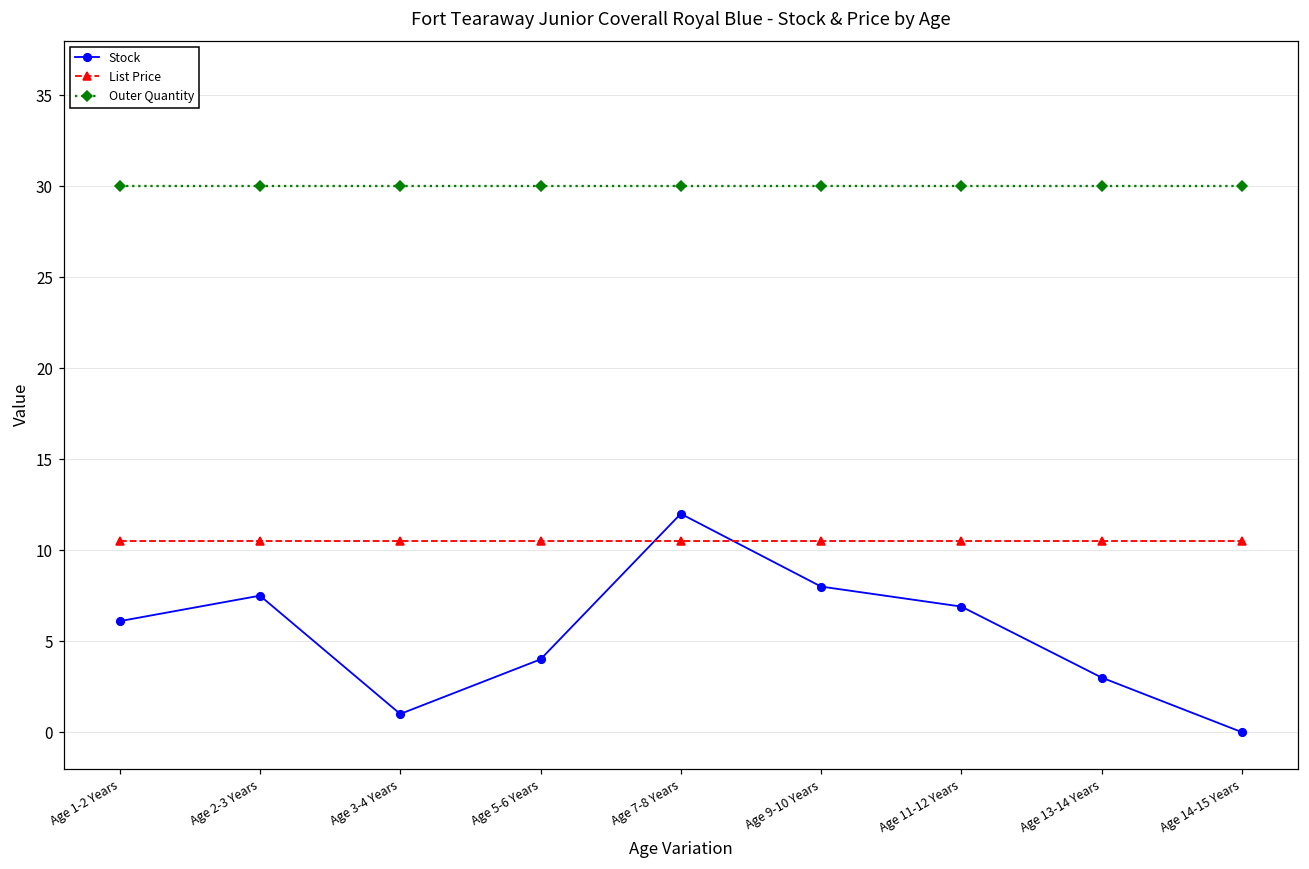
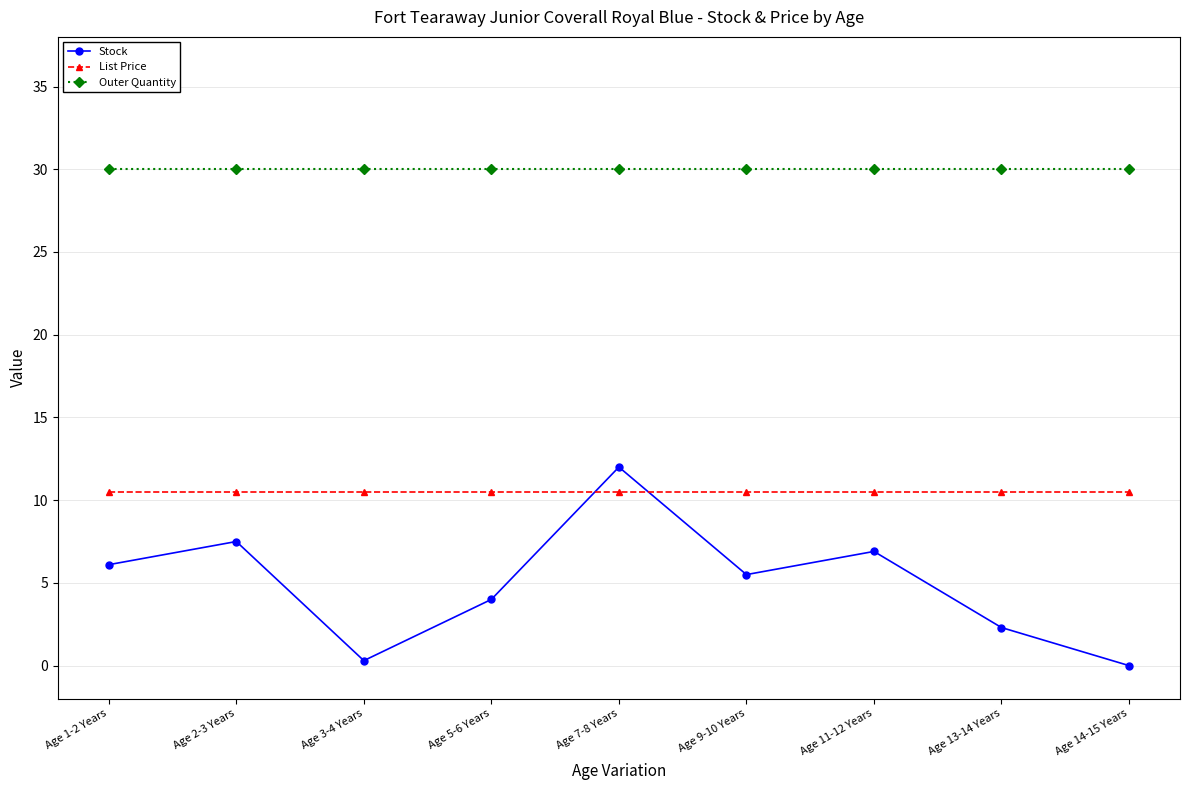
Stock, Age 3-4 Years: 1.0 -> 0.3
Stock, Age 9-10 Years: 8.0 -> 5.5
Stock, Age 13-14 Years: 3.0 -> 2.3
